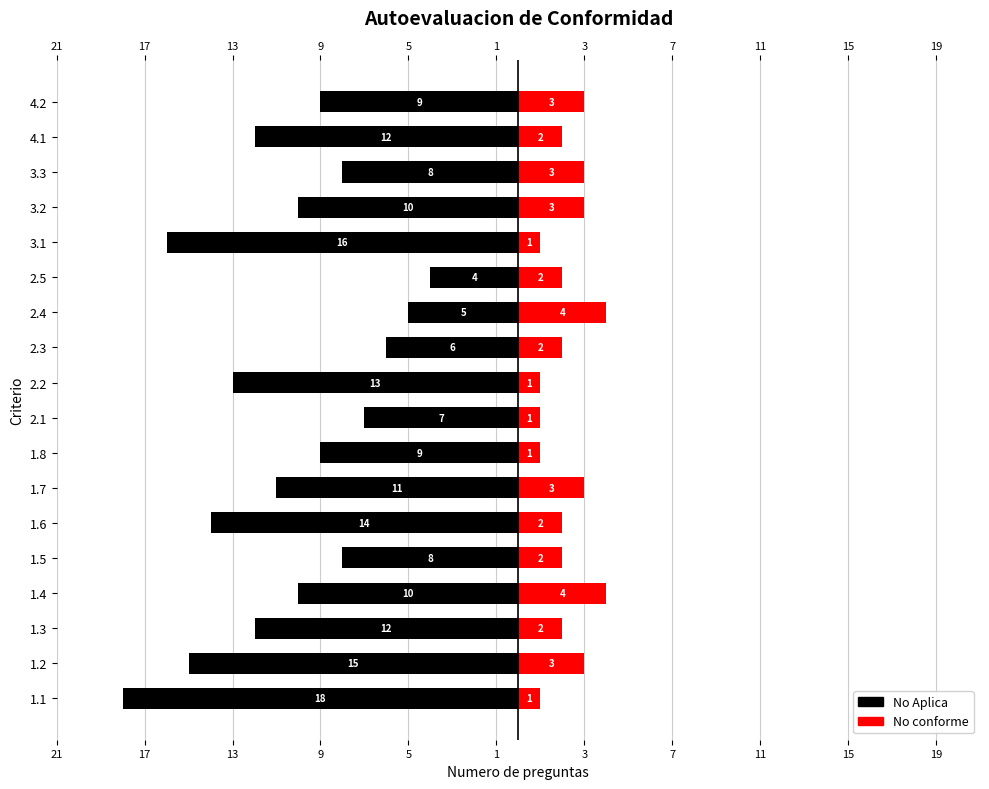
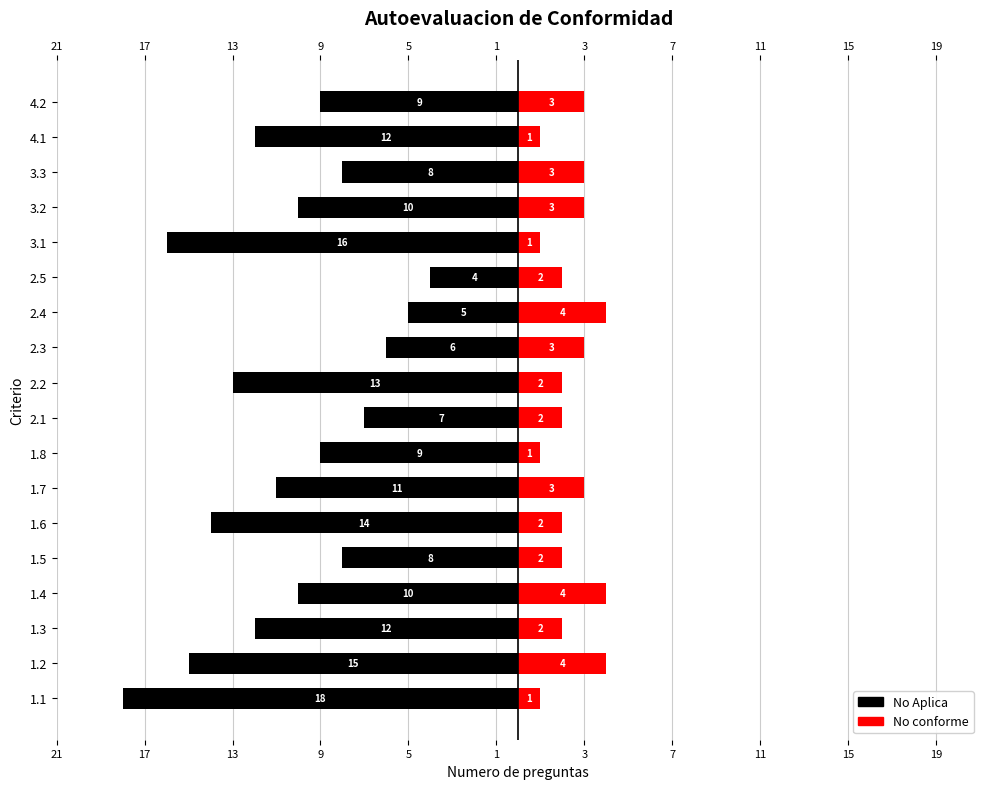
No conforme, 4.1: 2 -> 1
No conforme, 2.3: 2 -> 3
No conforme, 2.2: 1 -> 2
No conforme, 2.1: 1 -> 2
No conforme, 1.2: 3 -> 4
